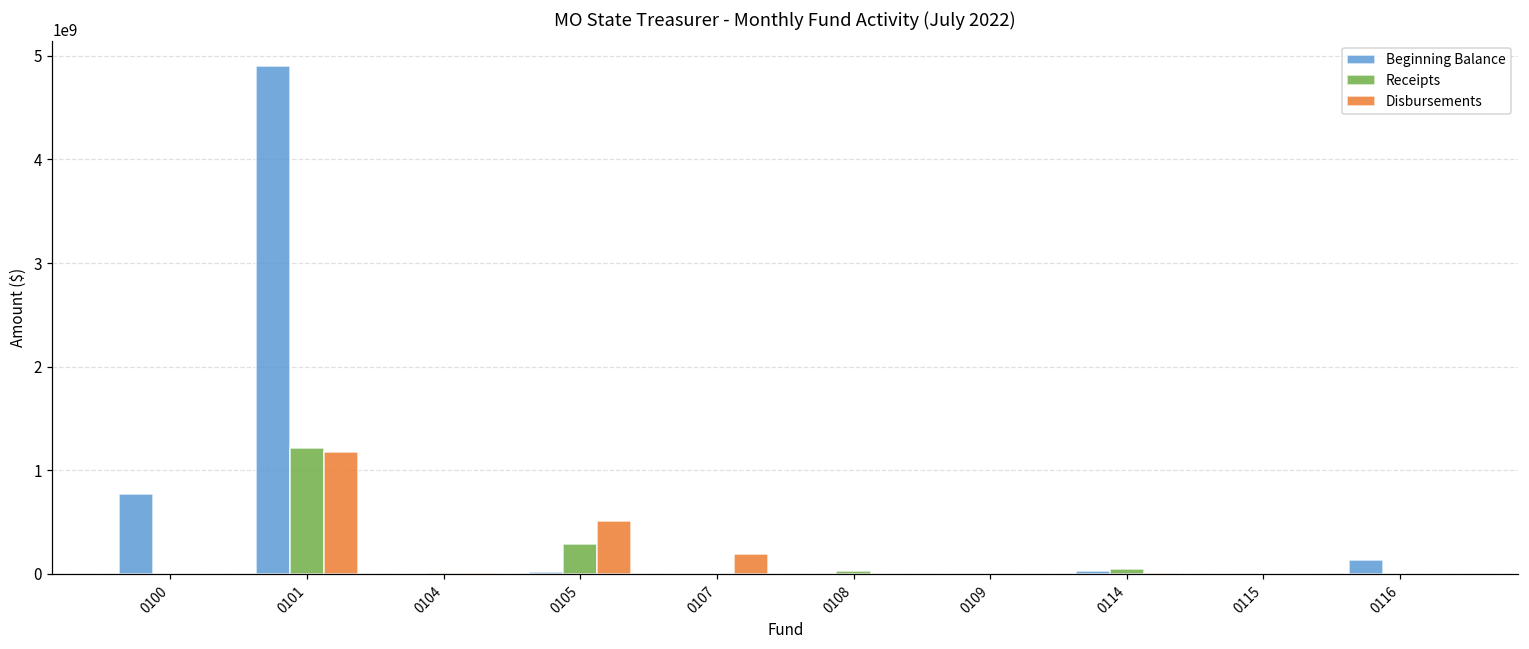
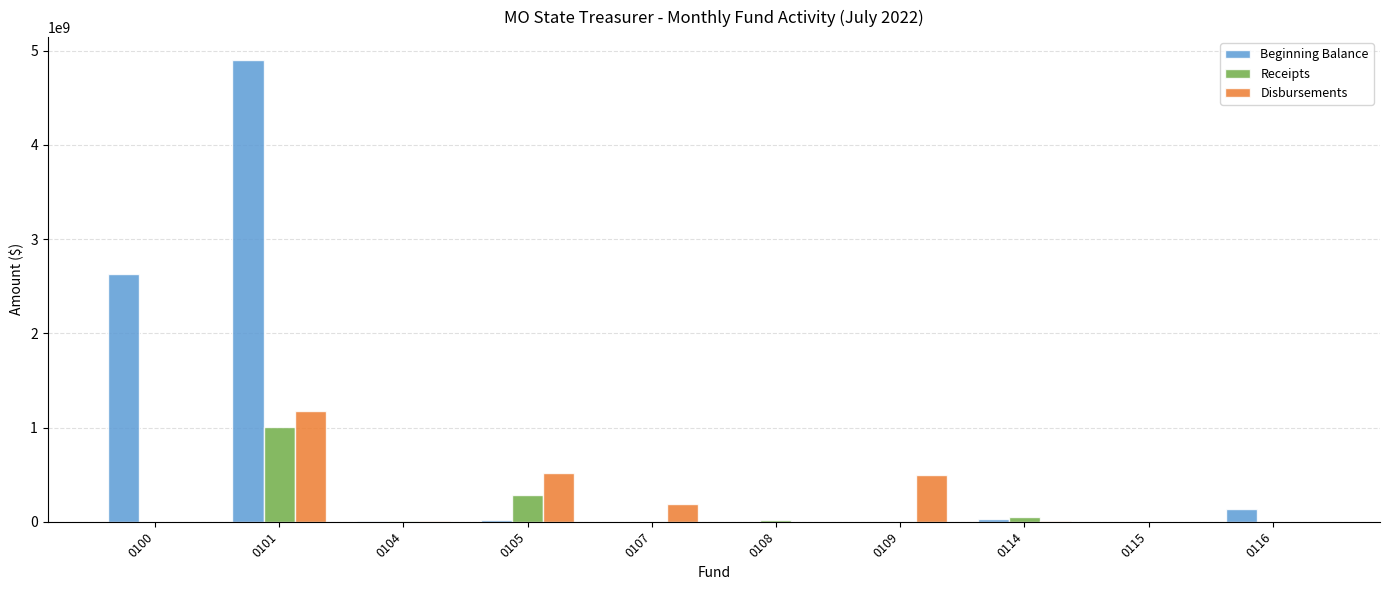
Beginning Balance, 0100: 800000000 -> 2600000000
Receipts, 0101: 1200000000 -> 1000000000
Disbursements, 0109: 0 -> 500000000
